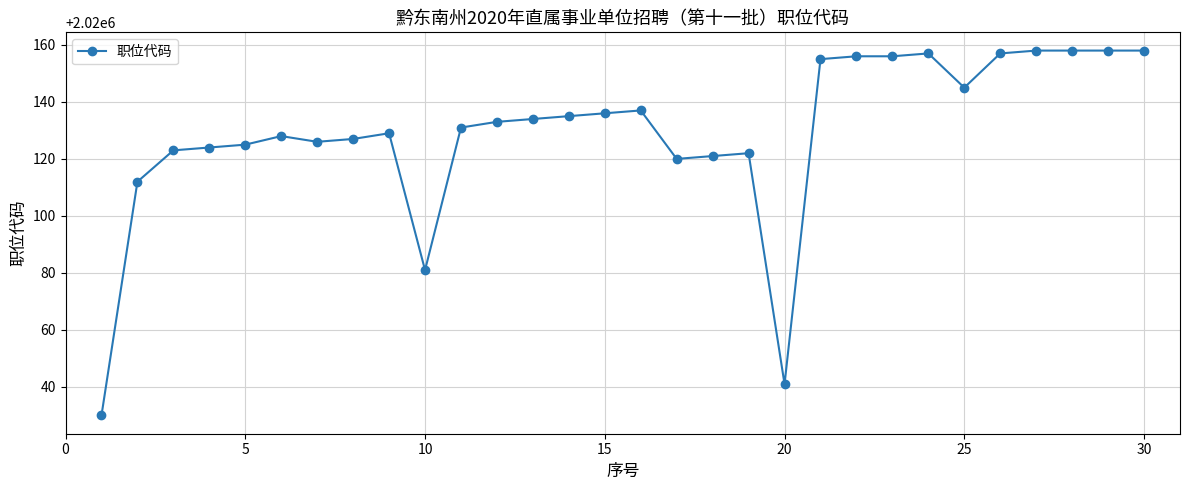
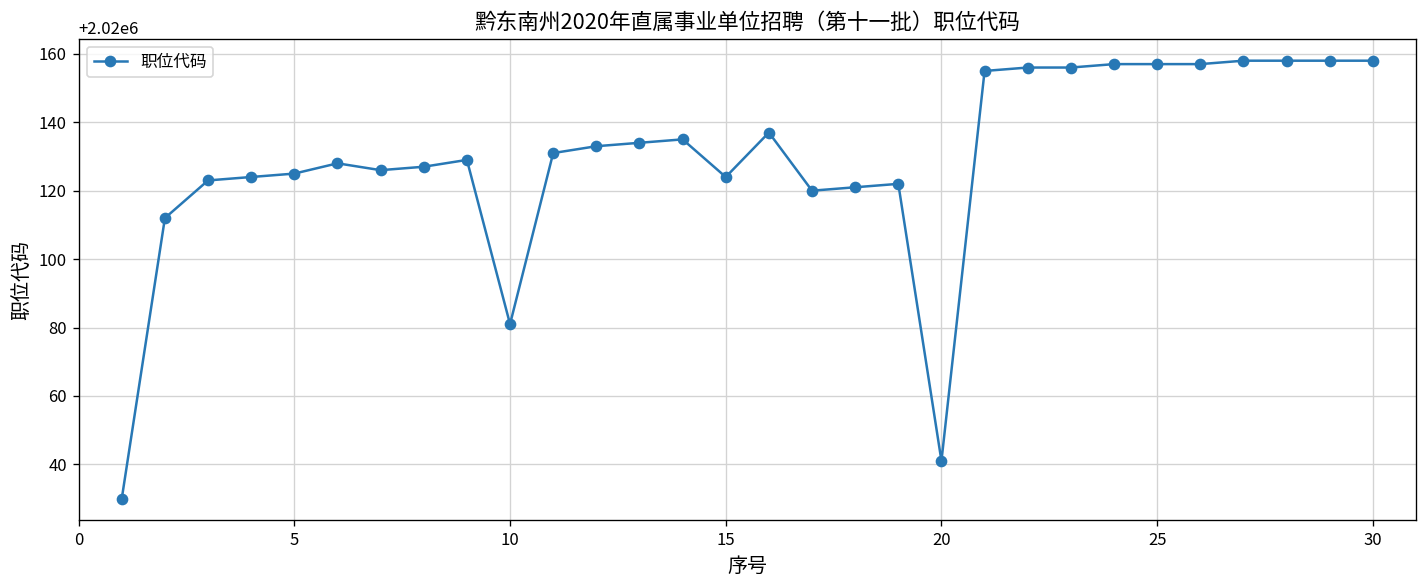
15: 2020136 -> 2020124
25: 2020145 -> 2020157
